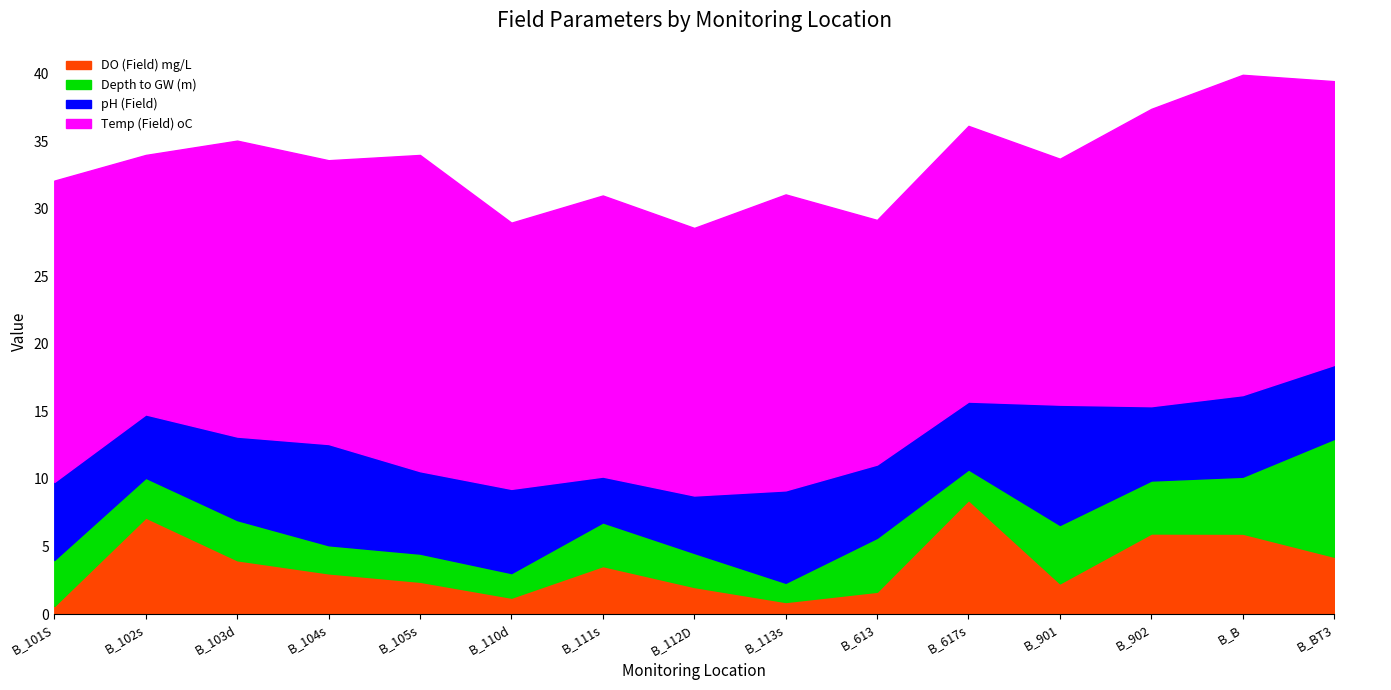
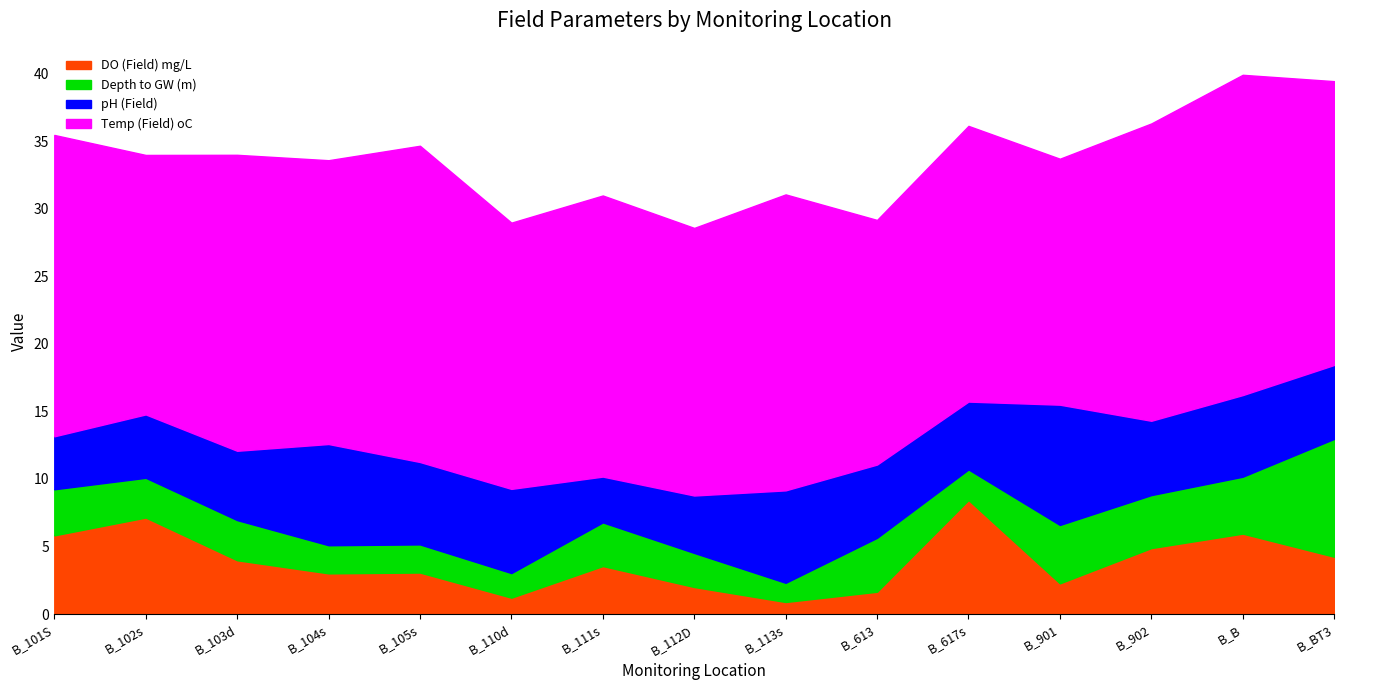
DO (Field) mg/L, B_101S: 0.6 -> 5.8
pH (Field), B_101S: 5.8 -> 3.9
pH (Field), B_103d: 6.2 -> 5.1
DO (Field) mg/L, B_105s: 2.4 -> 3.1
DO (Field) mg/L, B_902: 6.0 -> 4.9
